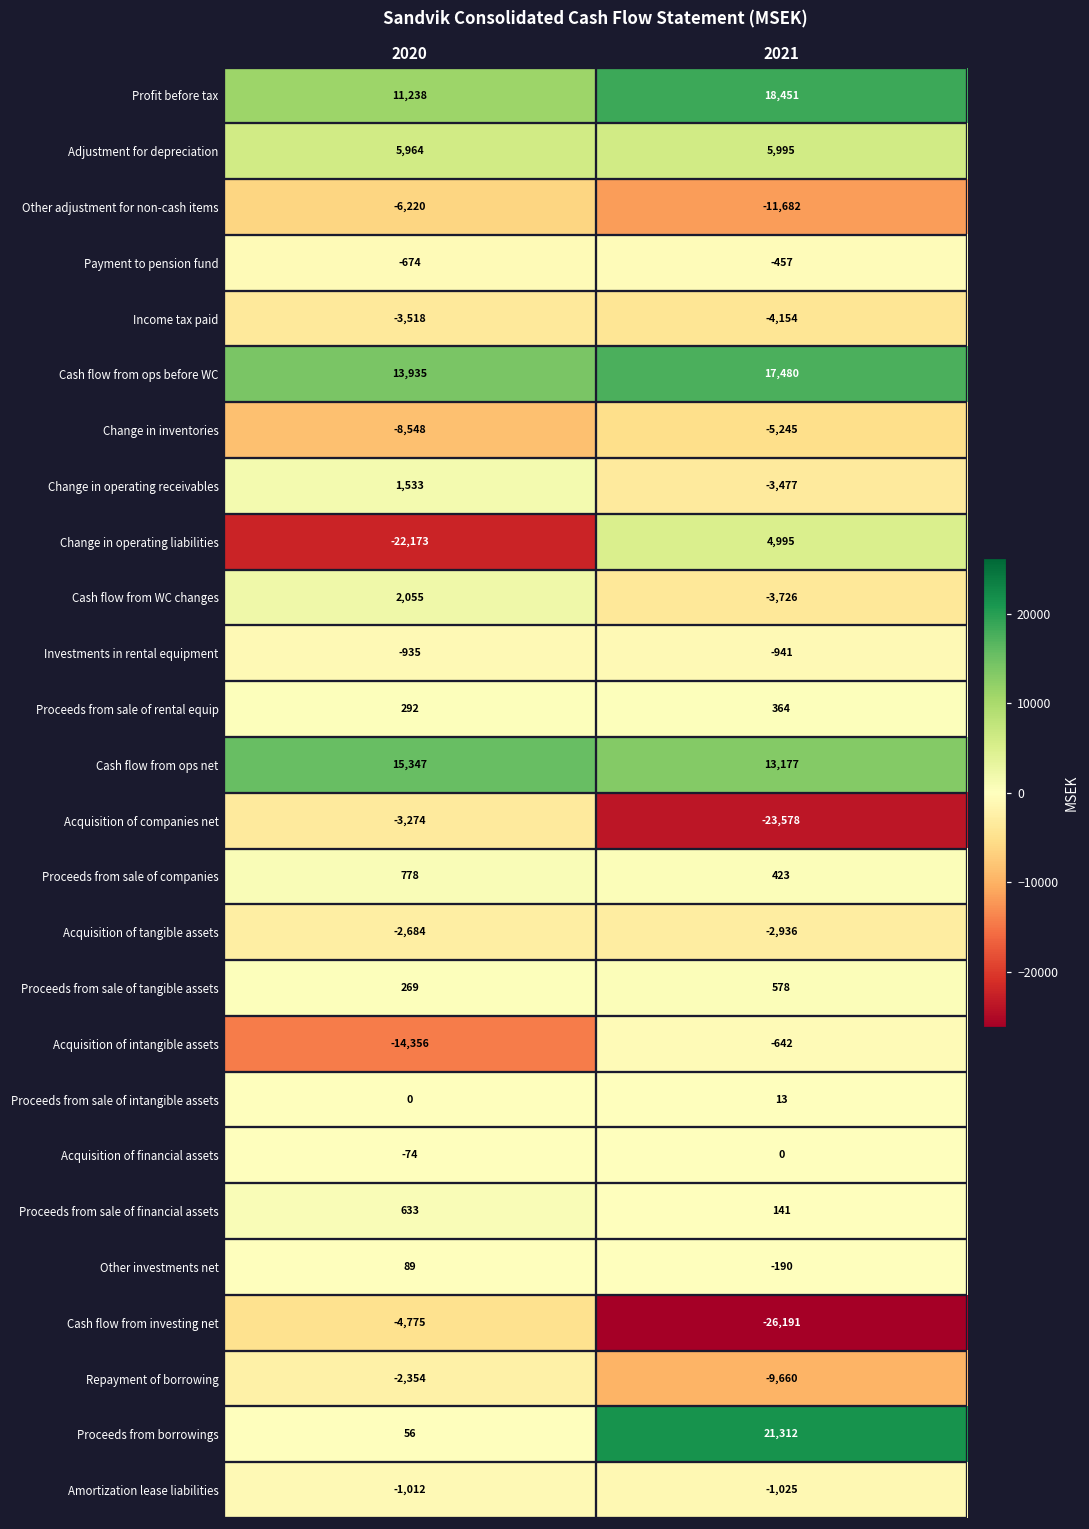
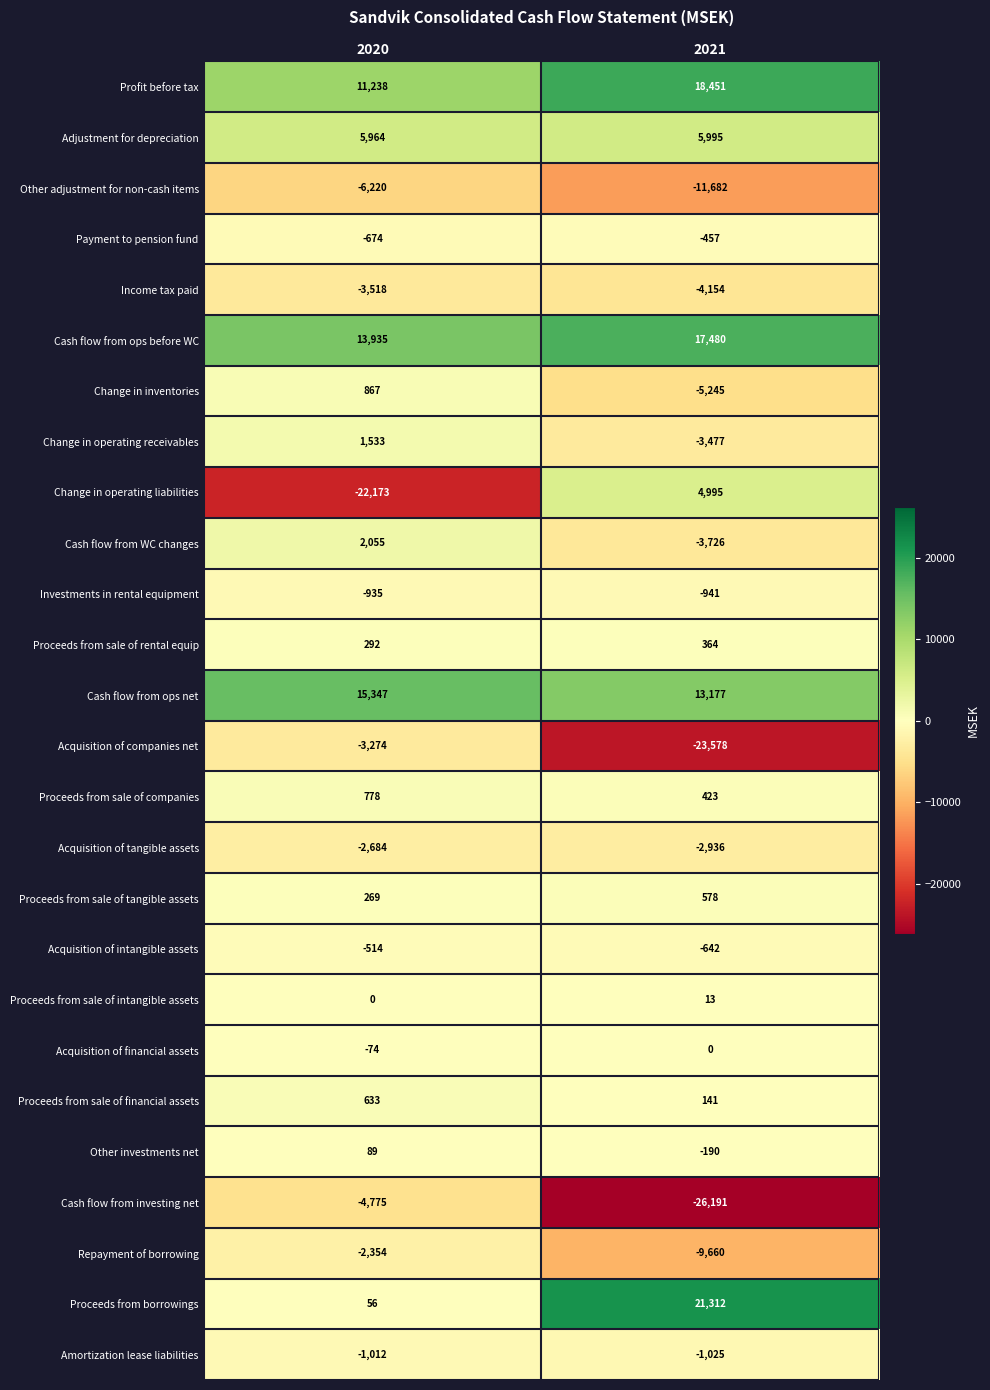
Change in inventories, 2020: -8,548 -> 867
Acquisition of intangible assets, 2020: -14,356 -> -514
